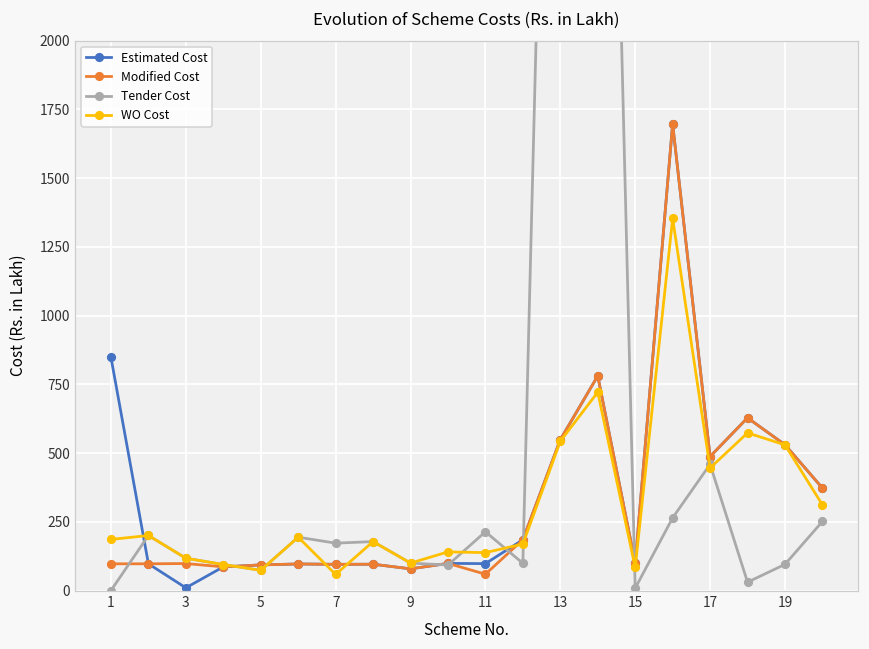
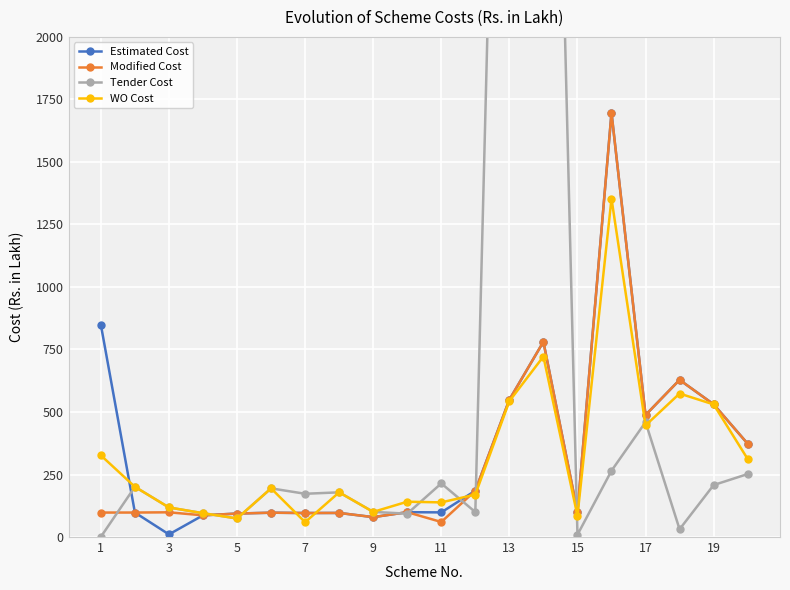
WO Cost, 1: 190 -> 330
Tender Cost, 19: 100 -> 210
